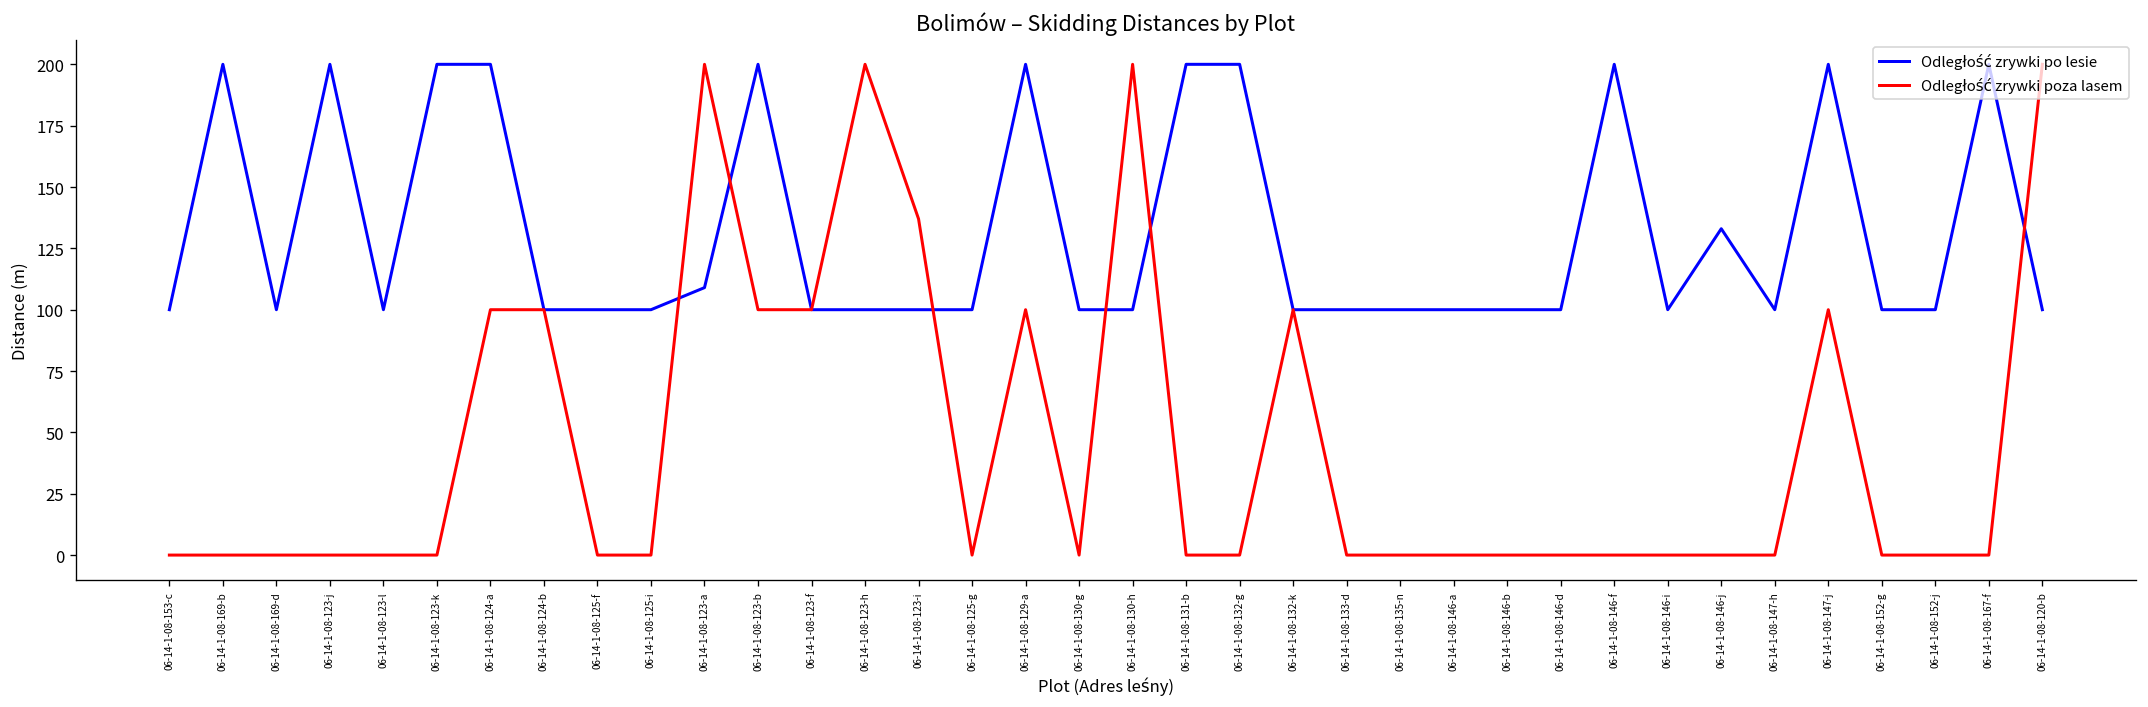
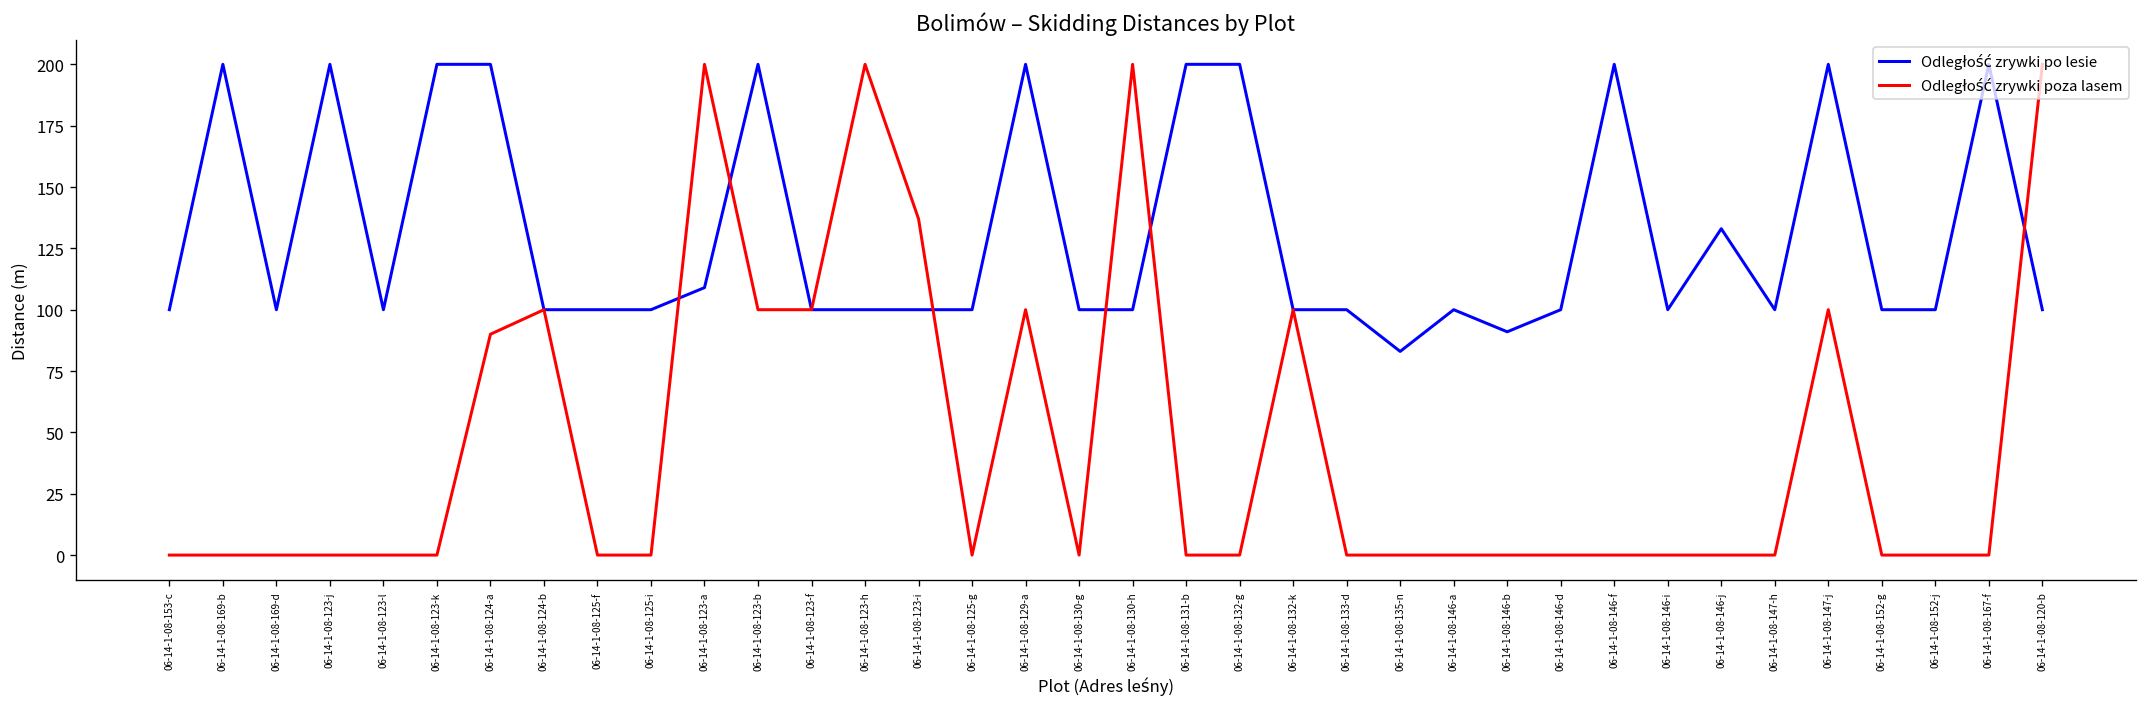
Odległość zrywki poza lasem, 06-14-1-08-124-a: 100 -> 90
Odległość zrywki po lesie, 06-14-1-08-135-n: 100 -> 83
Odległość zrywki po lesie, 06-14-1-08-146-b: 100 -> 91
